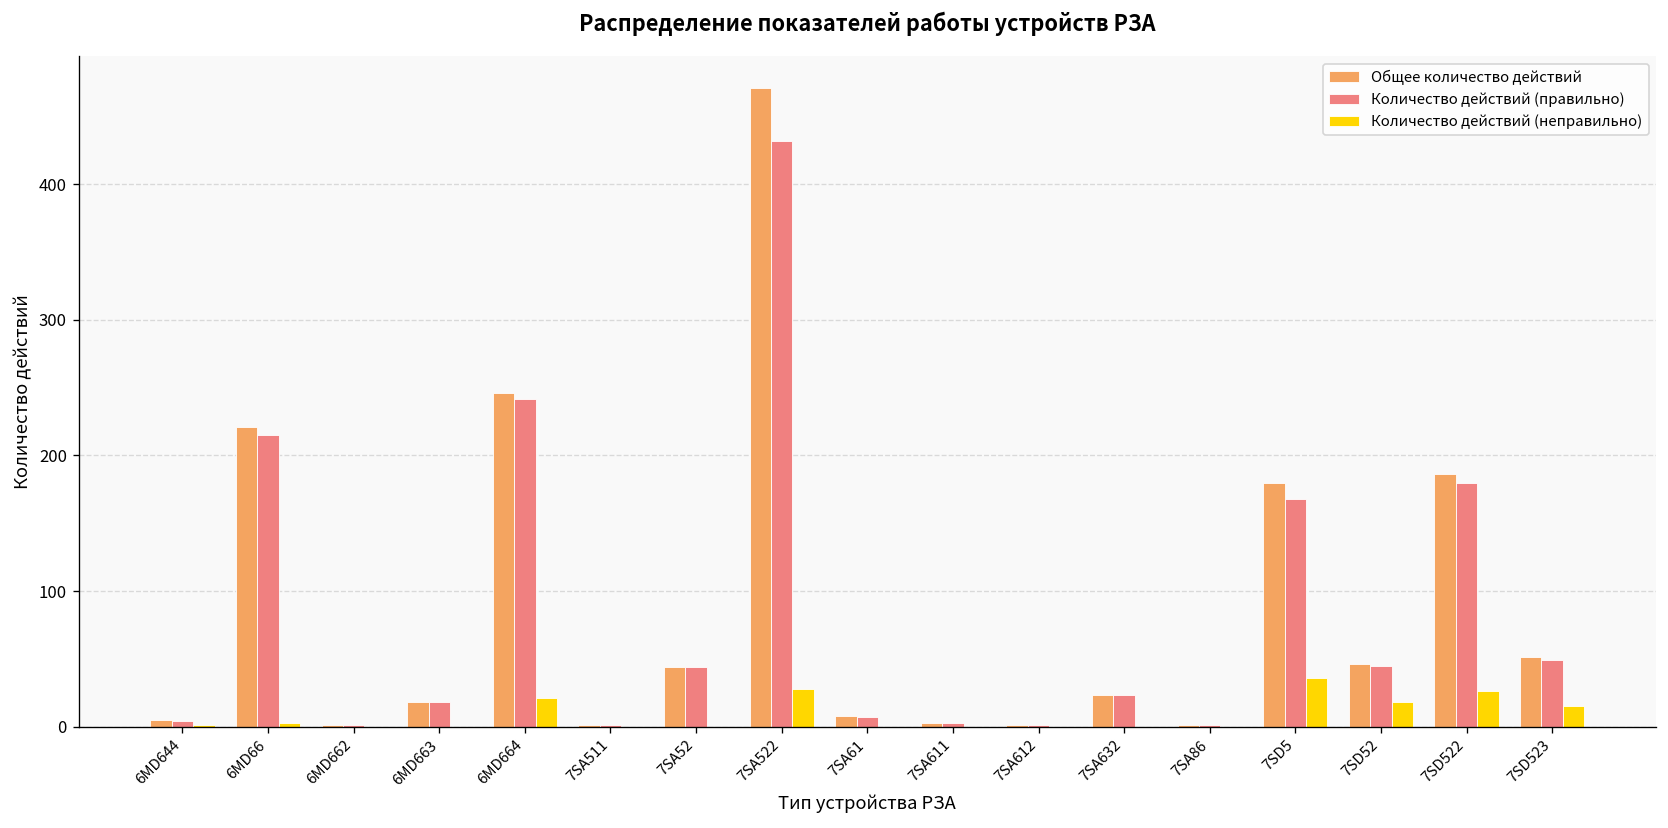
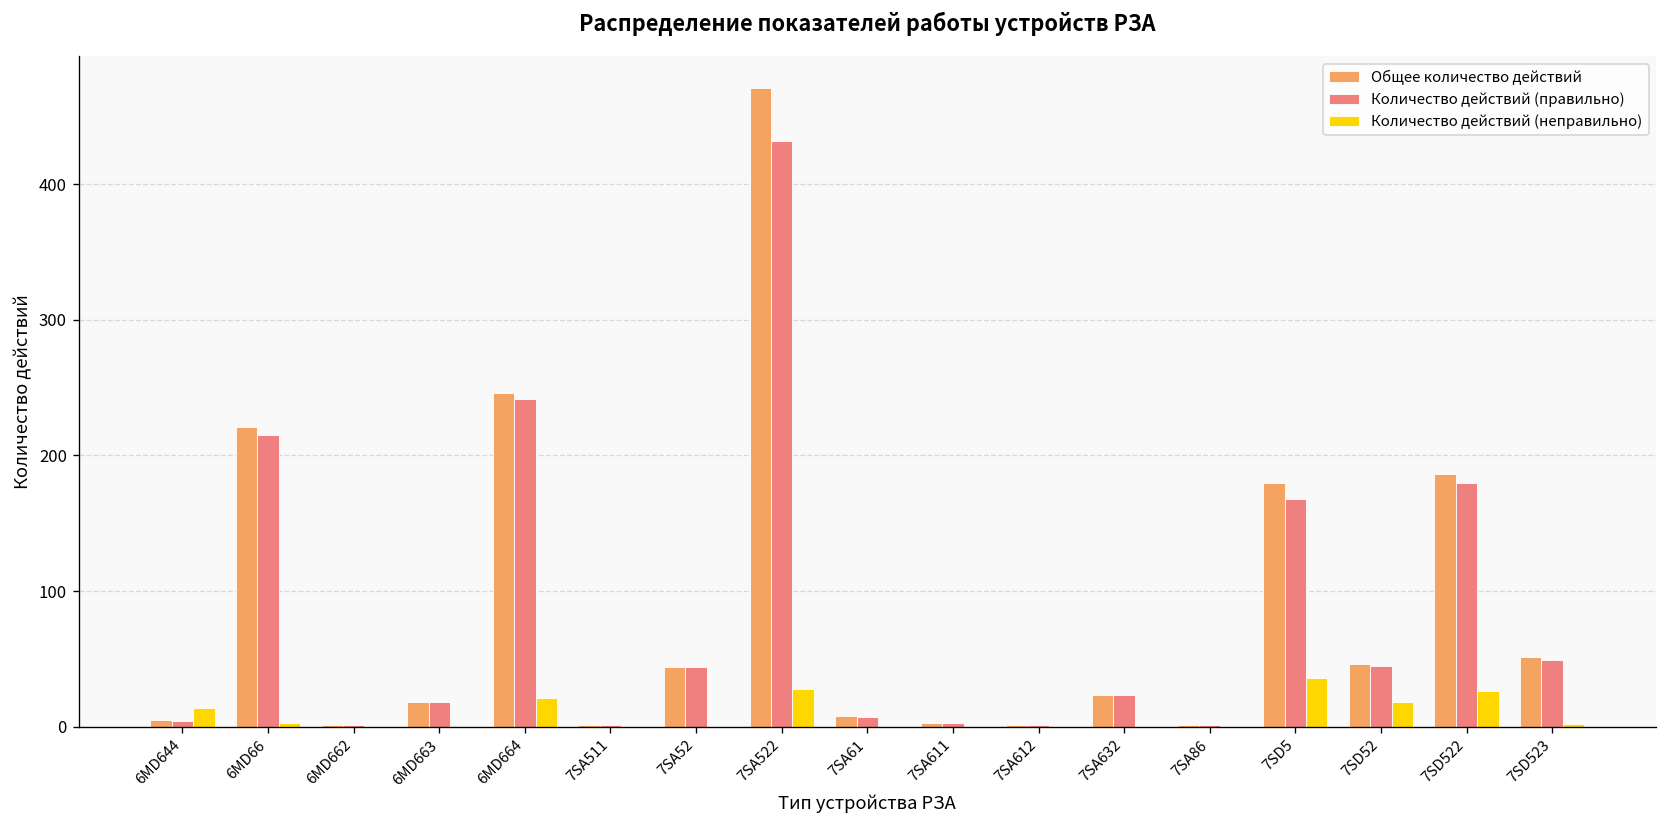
Количество действий (неправильно), 6MD644: 1 -> 14
Количество действий (неправильно), 7SD523: 15 -> 2
